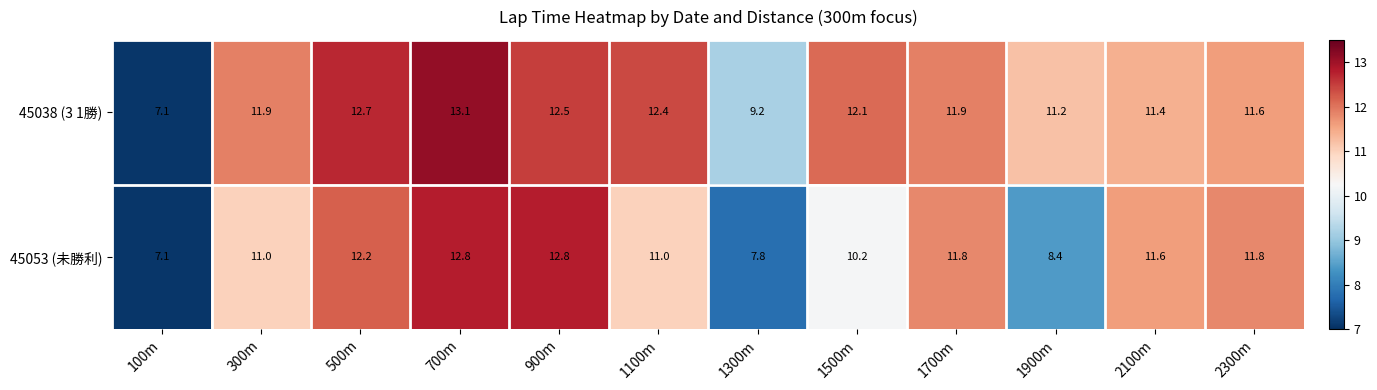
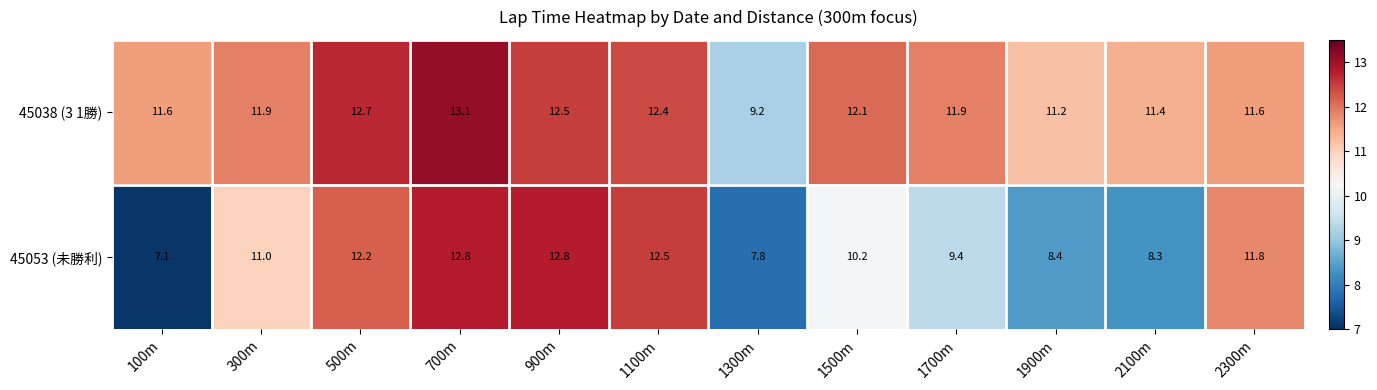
45038 (3 1勝), 100m: 7.1 -> 11.6
45053 (未勝利), 1100m: 11.0 -> 12.5
45053 (未勝利), 1700m: 11.8 -> 9.4
45053 (未勝利), 2100m: 11.6 -> 8.3
